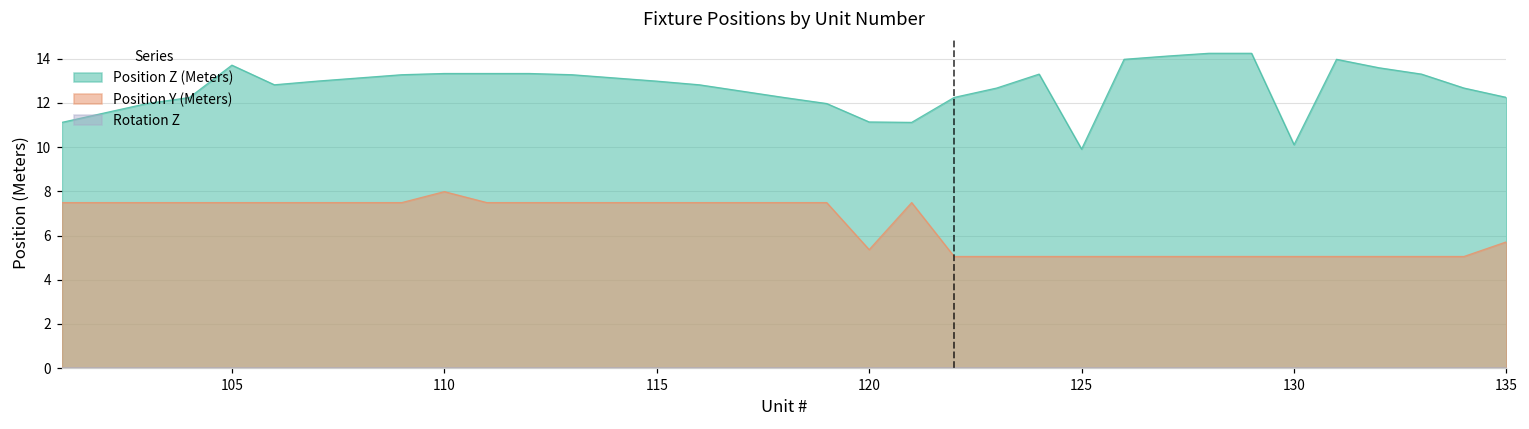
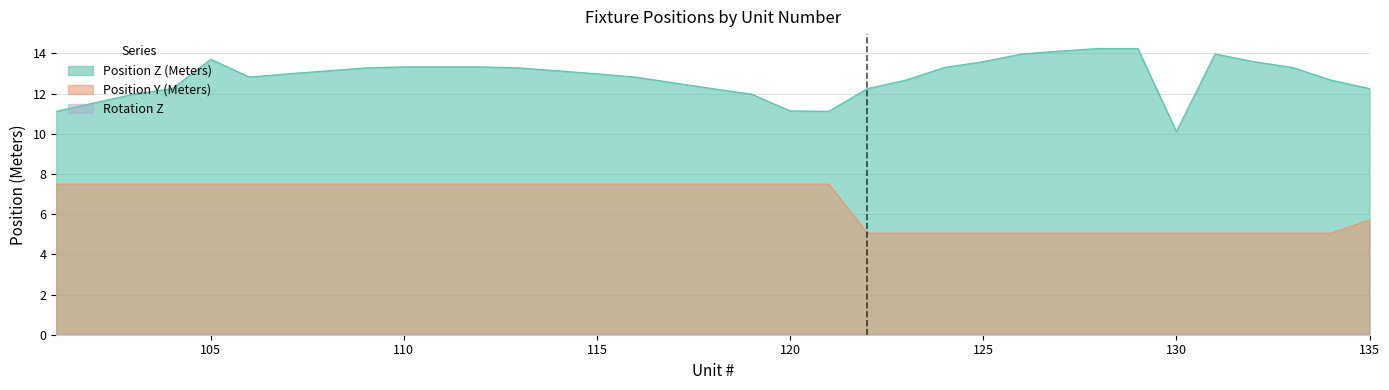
Position Y (Meters), 110: 8.0 -> 7.5
Position Y (Meters), 120: 5.4 -> 7.5
Position Z (Meters), 125: 9.9 -> 13.6
